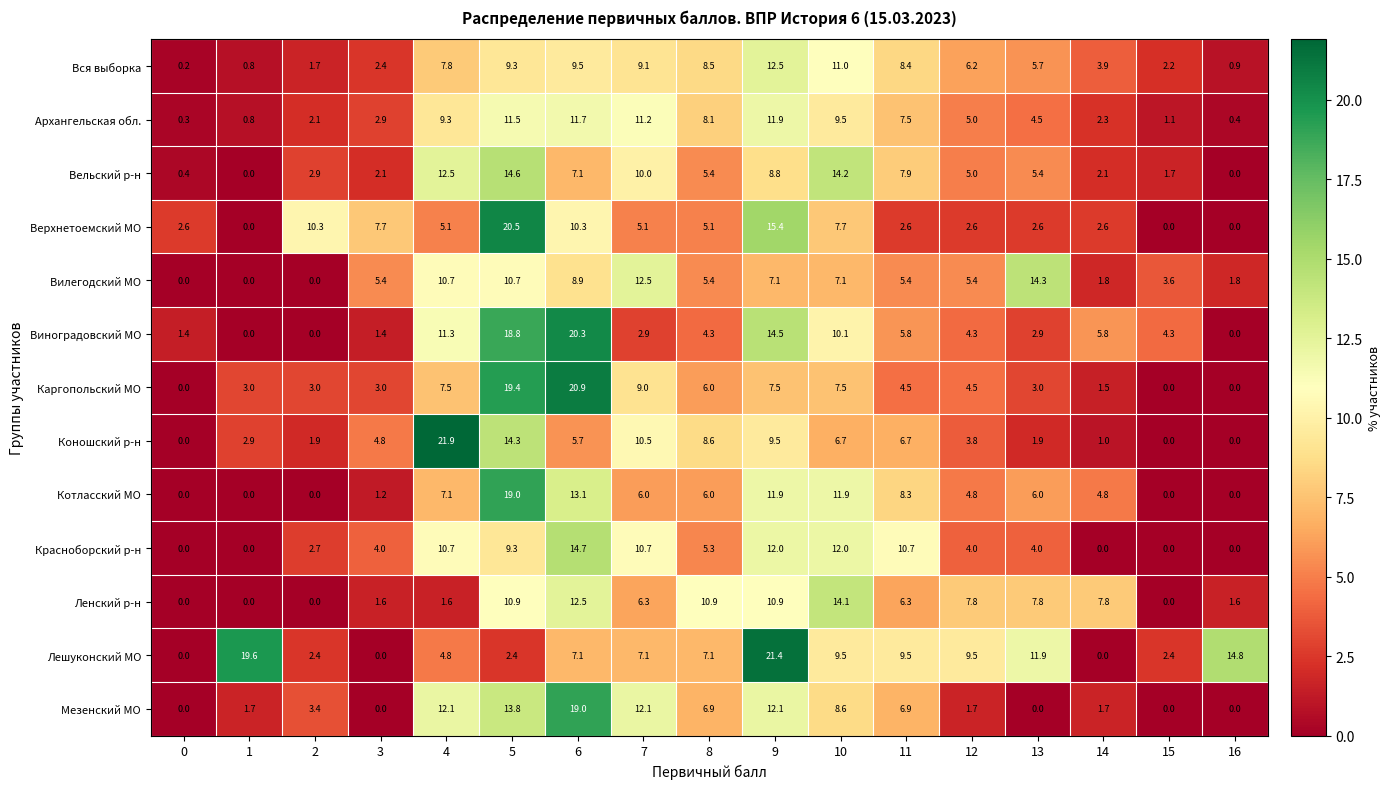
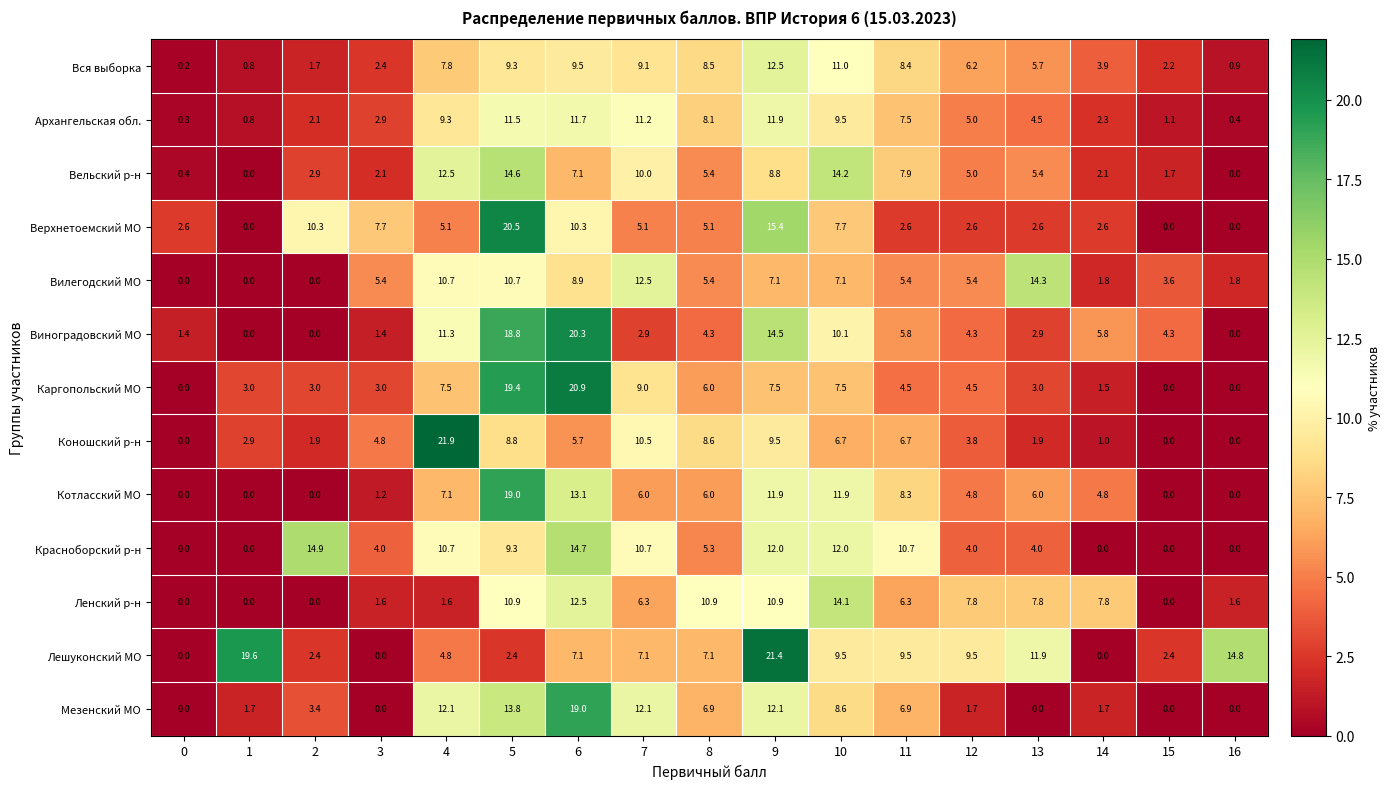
Коношский р-н, 5: 14.3 -> 8.8
Красноборский р-н, 2: 2.7 -> 14.9
